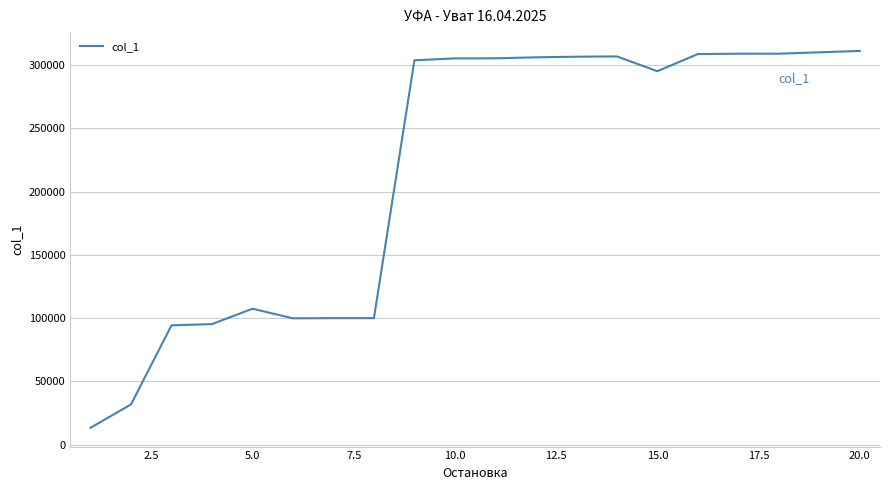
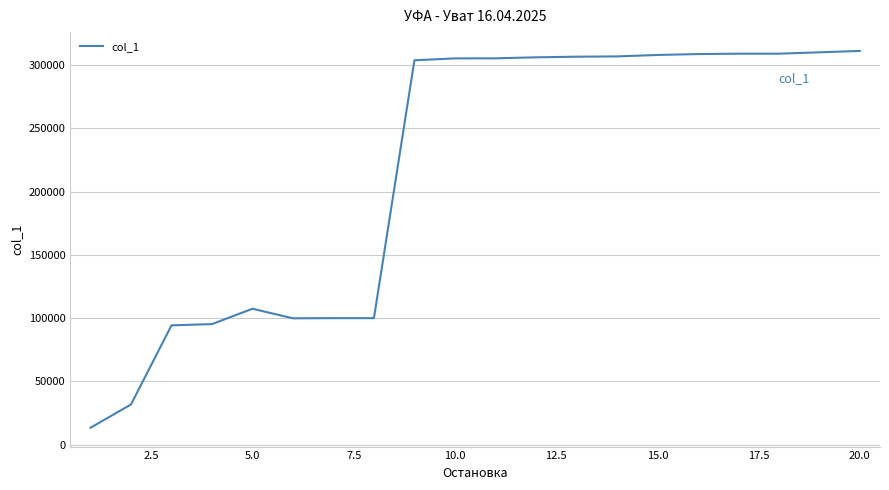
15.0: 295000 -> 308000
